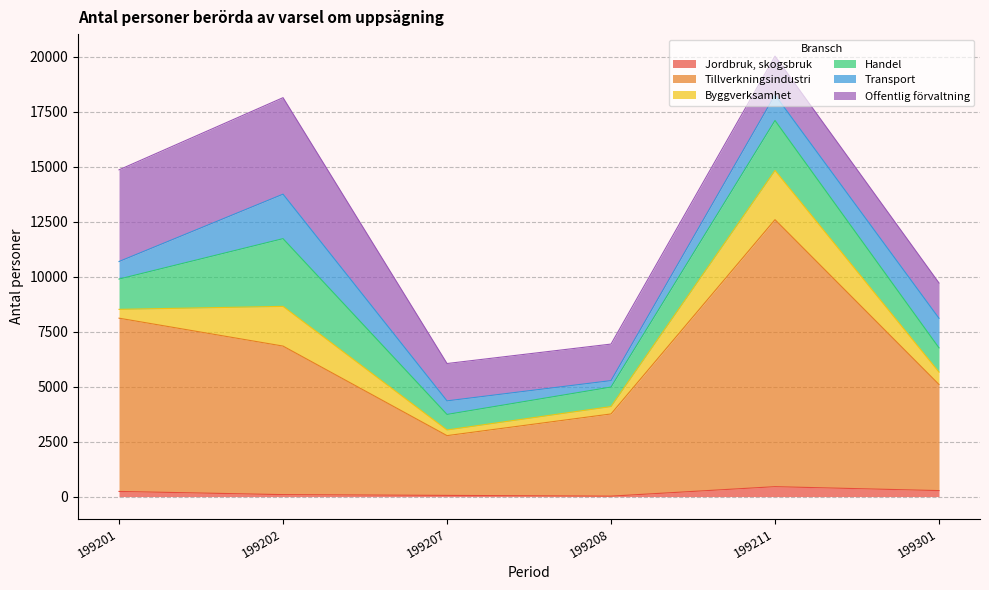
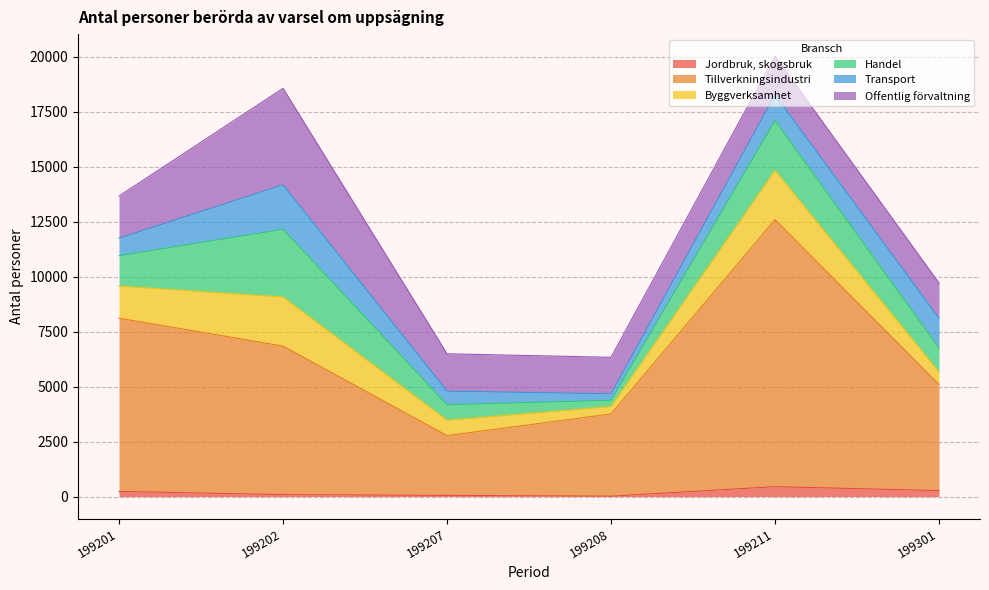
Byggverksamhet, 199201: 400 -> 1500
Offentlig förvaltning, 199201: 4200 -> 1900
Byggverksamhet, 199202: 1800 -> 2200
Byggverksamhet, 199207: 300 -> 700
Handel, 199208: 900 -> 300
